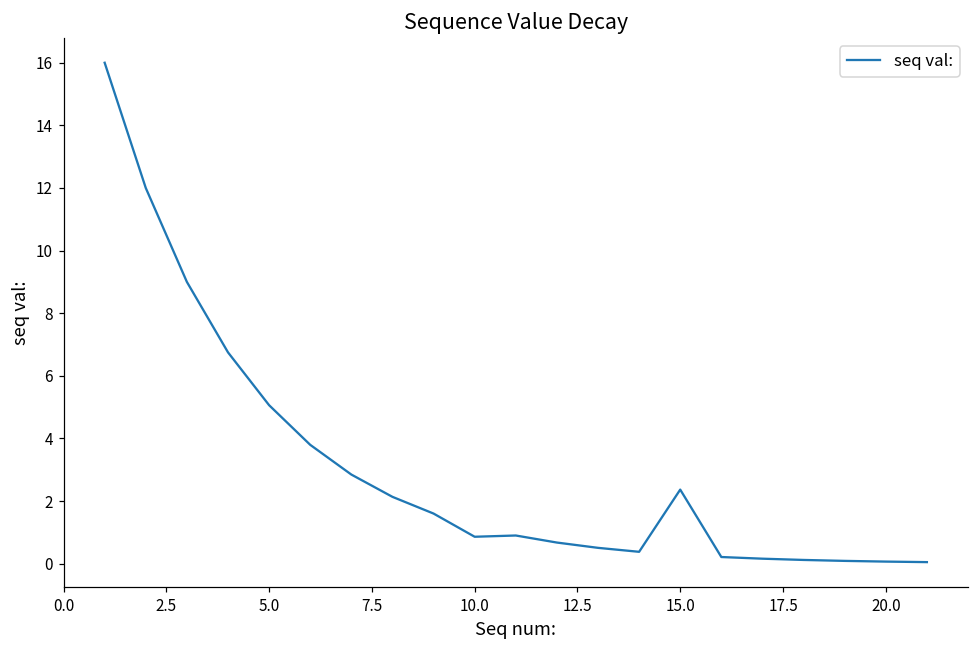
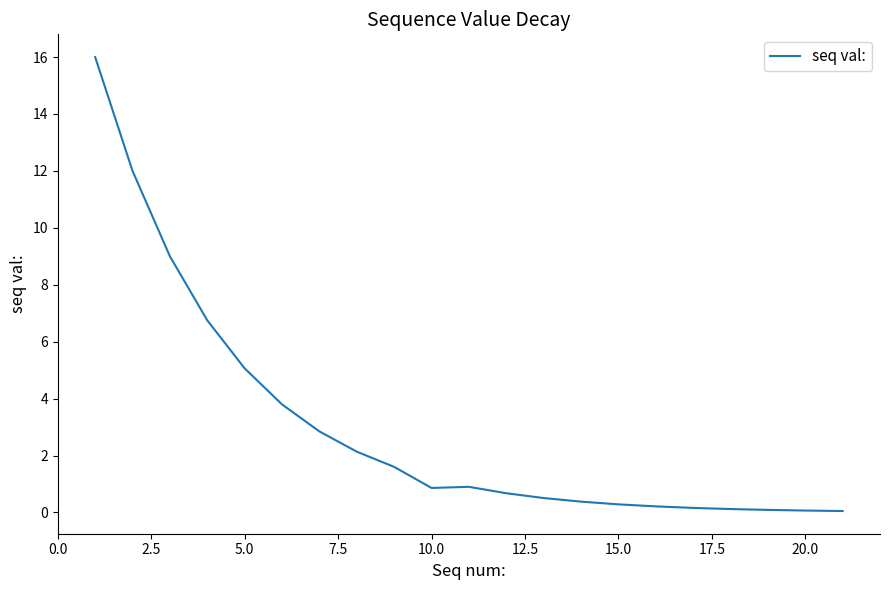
15.0: 2.4 -> 0.3
